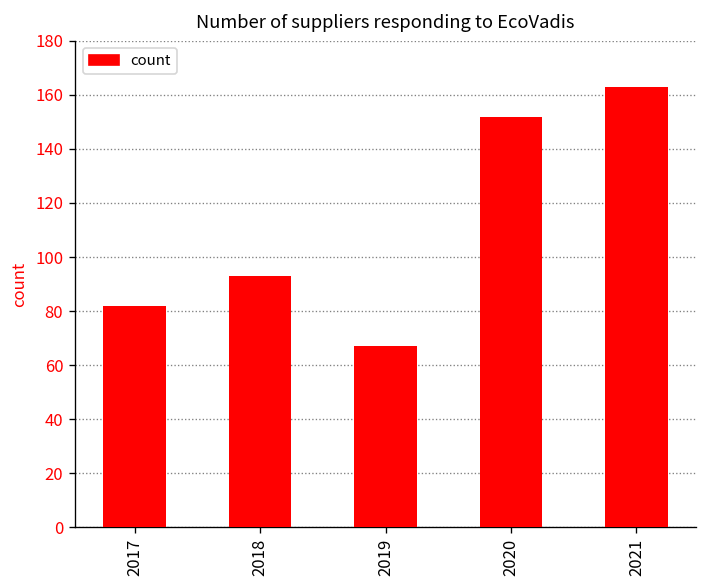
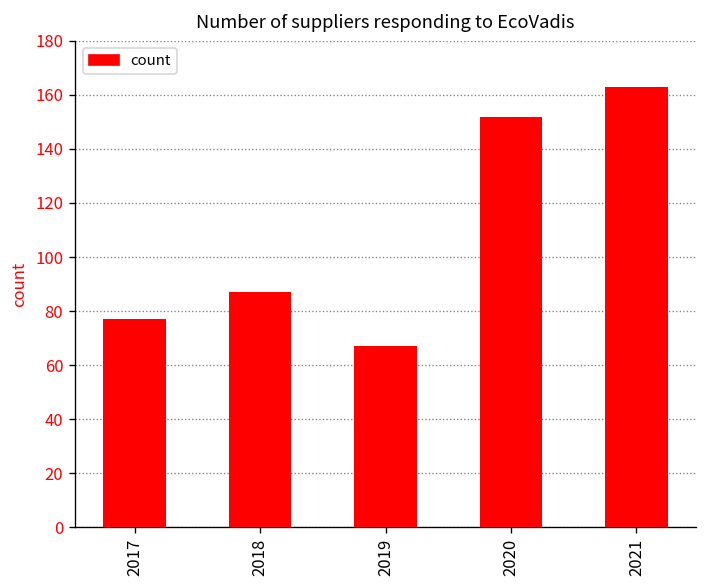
2017: 82 -> 77
2018: 93 -> 87
